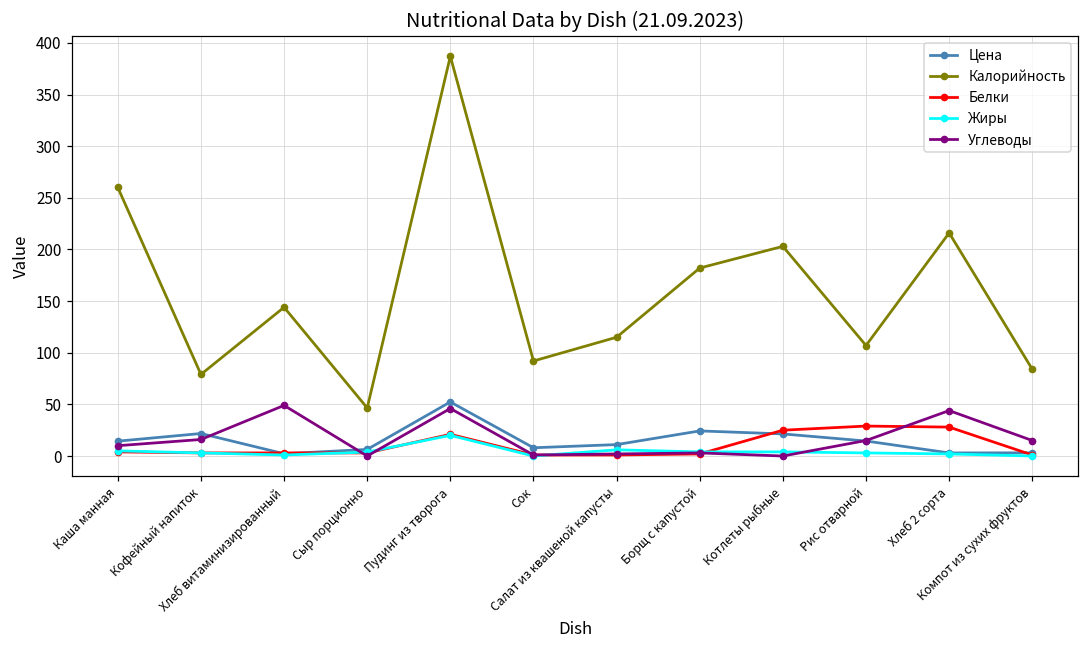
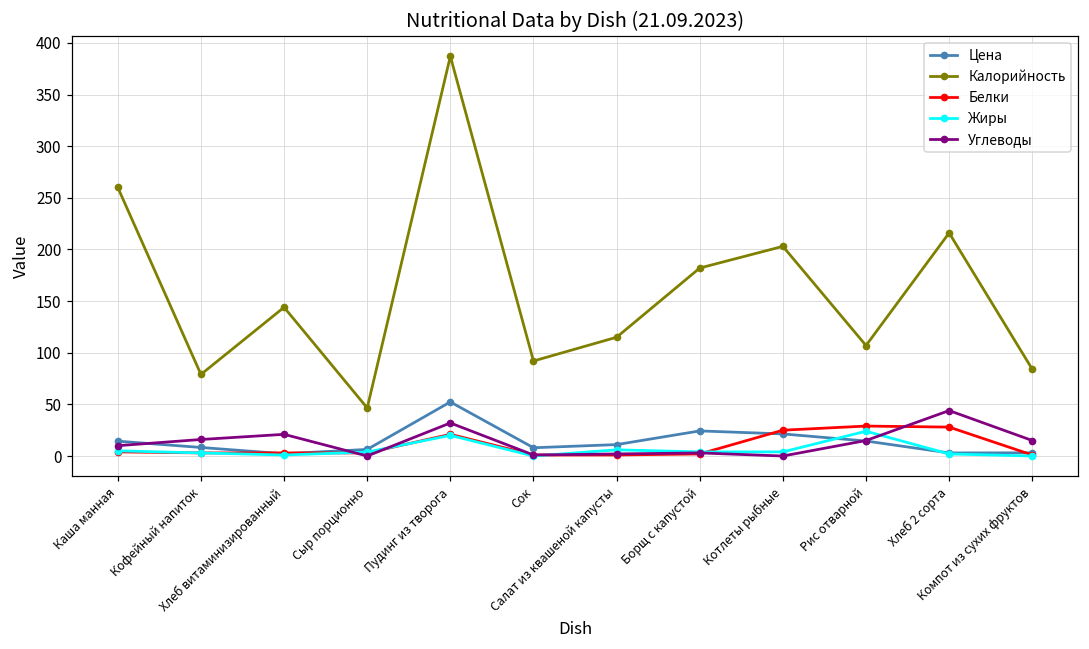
Цена, Кофейный напиток: 20 -> 10
Углеводы, Хлеб витаминизированный: 50 -> 20
Углеводы, Пудинг из творога: 50 -> 30
Жиры, Рис отварной: 0 -> 20
